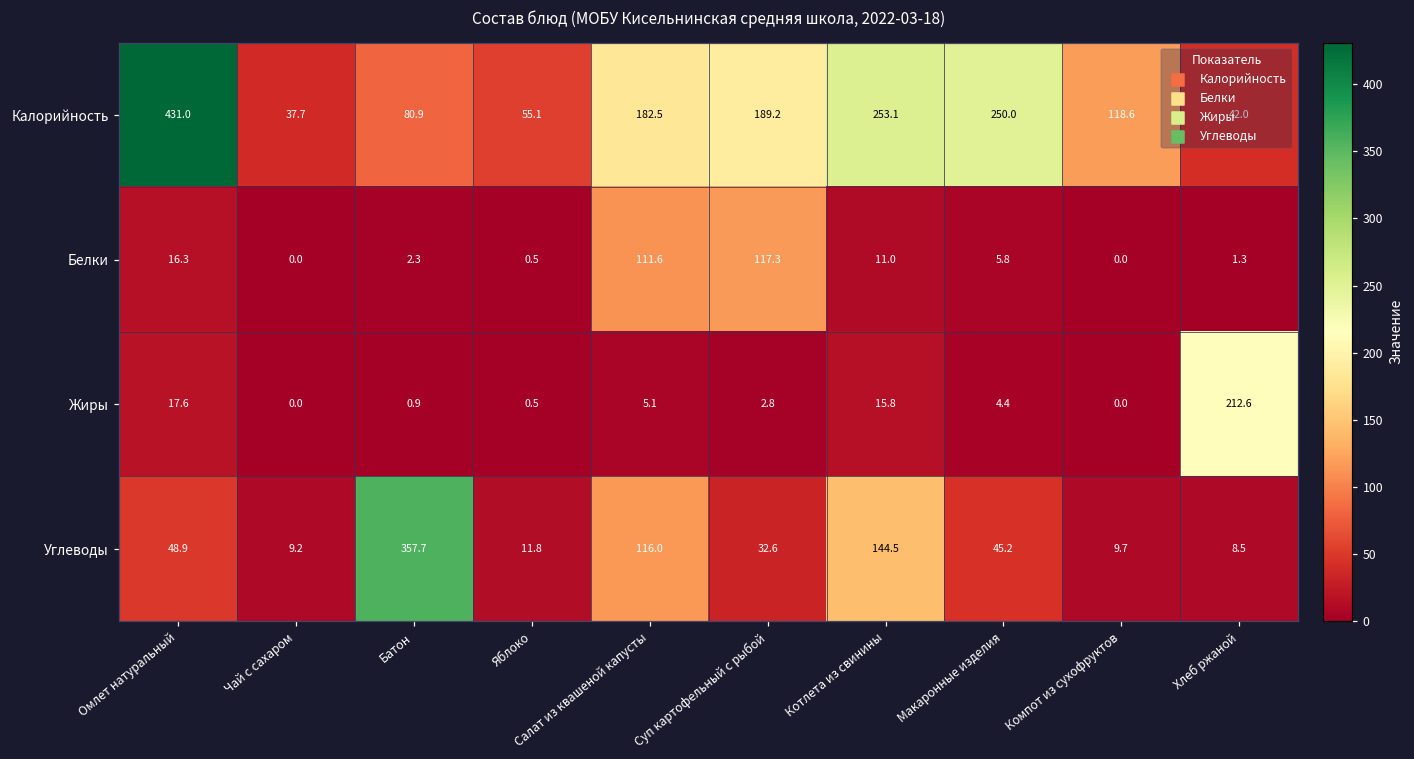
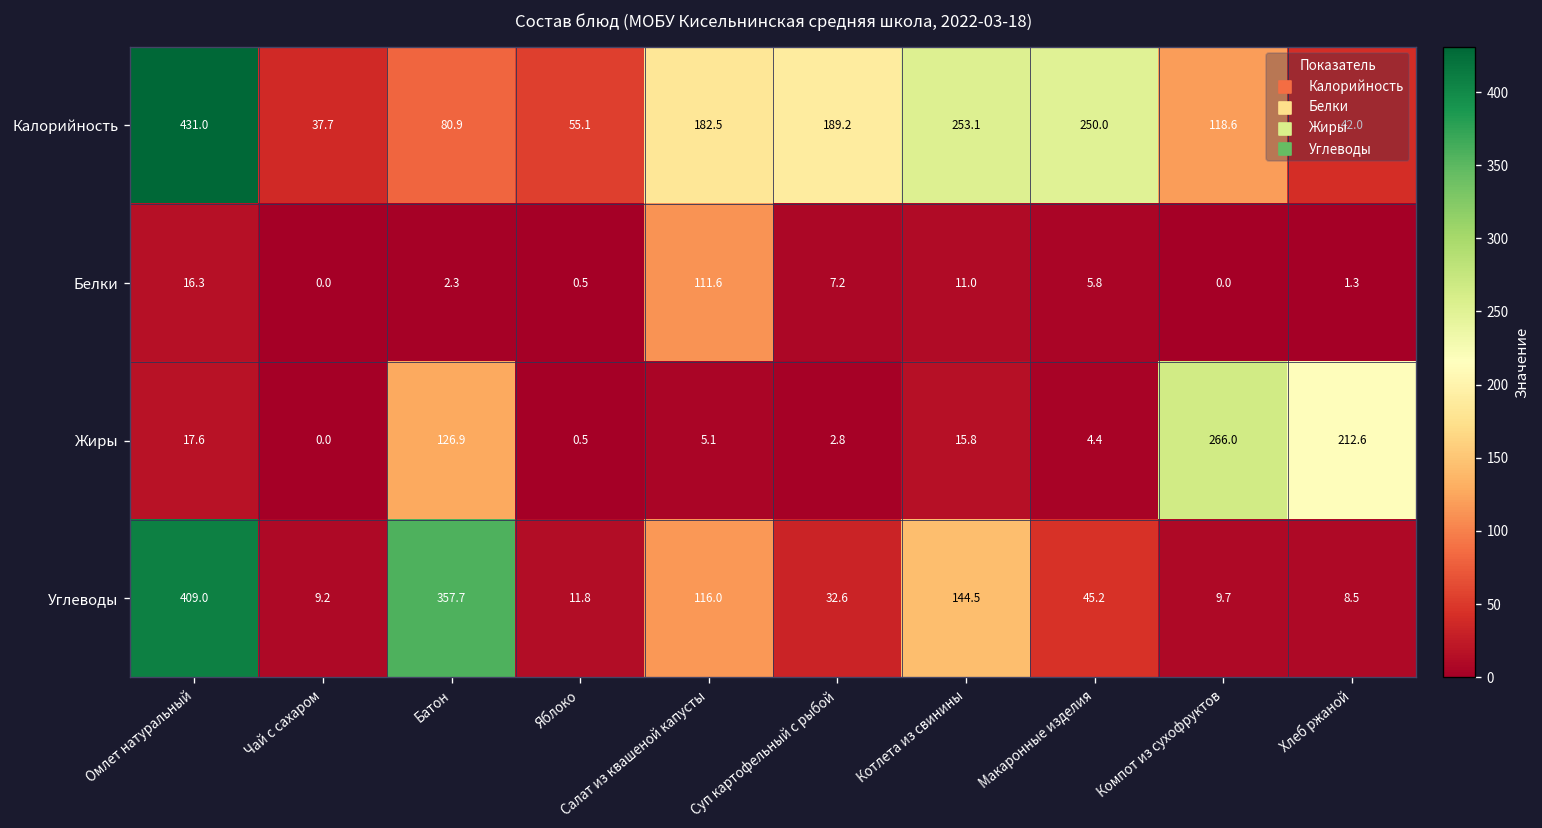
Белки, Суп картофельный с рыбой: 117.3 -> 7.2
Жиры, Батон: 0.9 -> 126.9
Жиры, Компот из сухофруктов: 0.0 -> 266.0
Углеводы, Омлет натуральный: 48.9 -> 409.0
